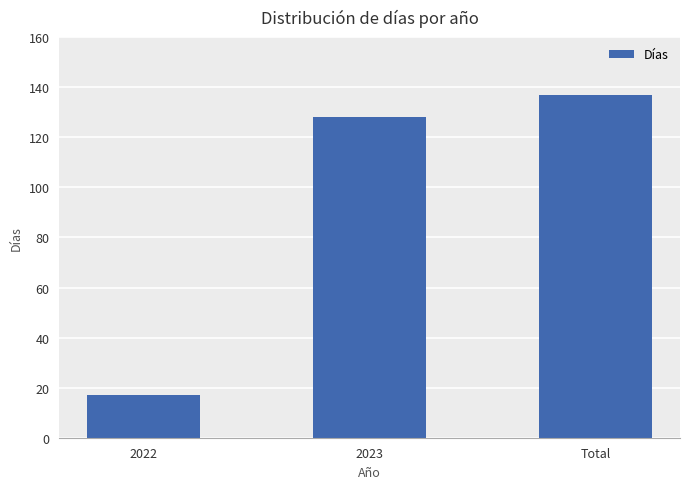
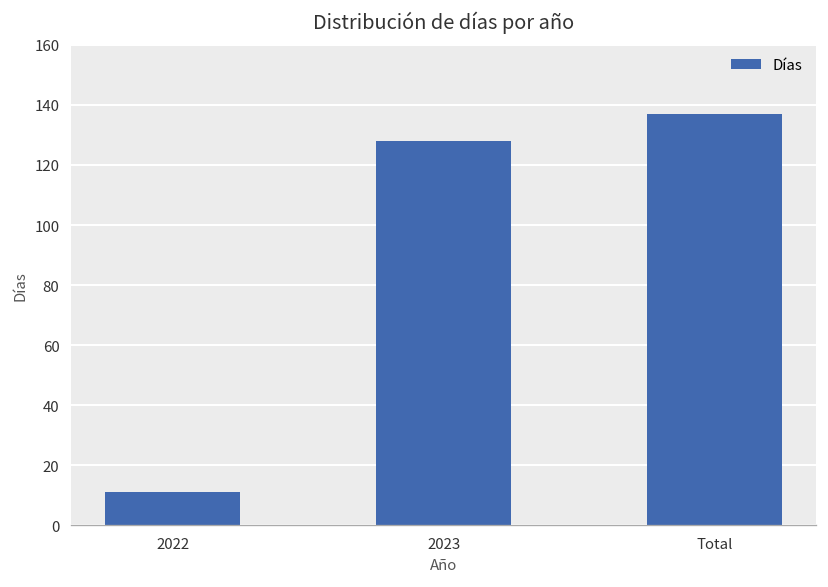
2022: 17 -> 11
